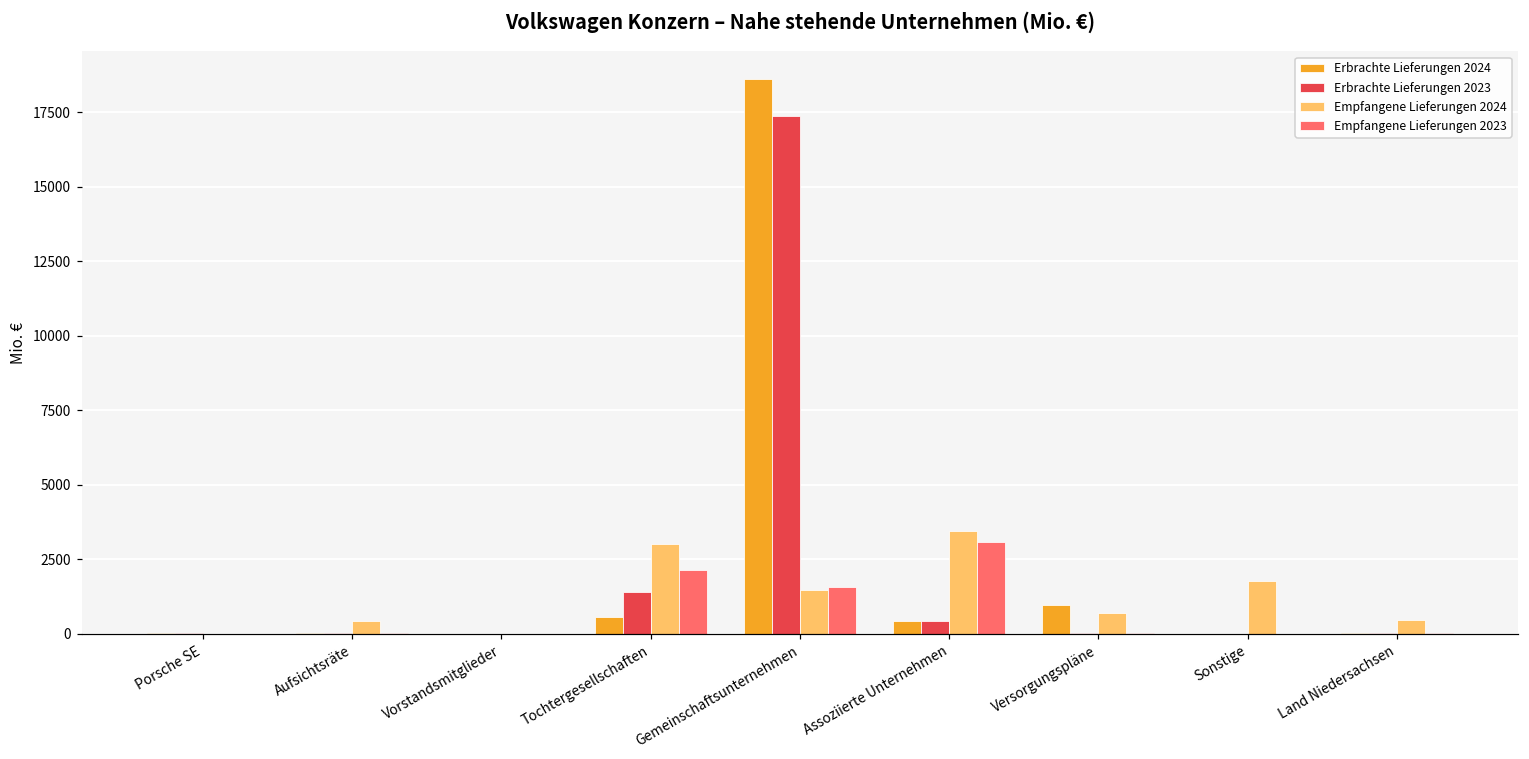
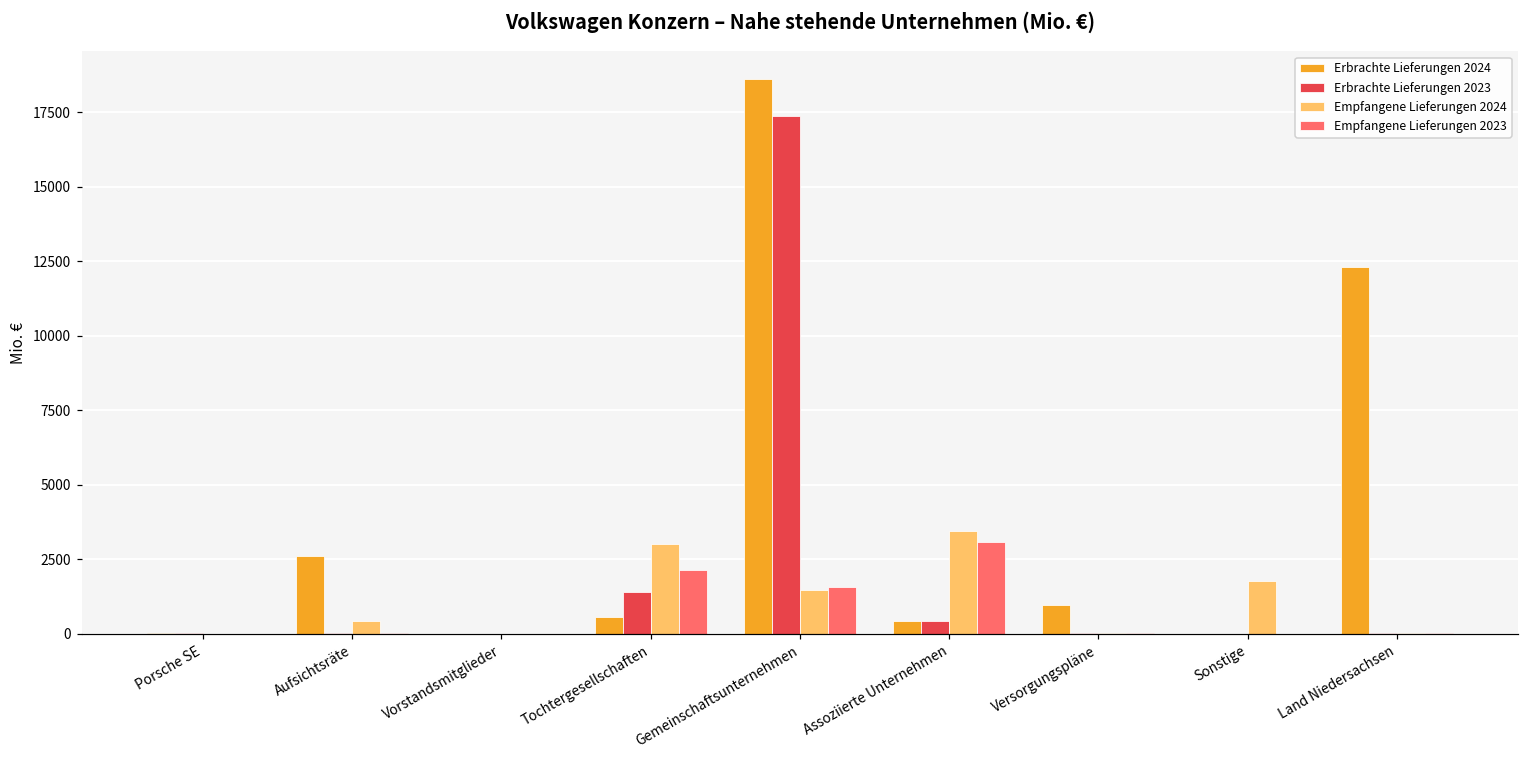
Erbrachte Lieferungen 2024, Aufsichtsräte: 0 -> 2600
Empfangene Lieferungen 2024, Versorgungspläne: 700 -> 0
Erbrachte Lieferungen 2024, Land Niedersachsen: 0 -> 12300
Empfangene Lieferungen 2024, Land Niedersachsen: 500 -> 0
